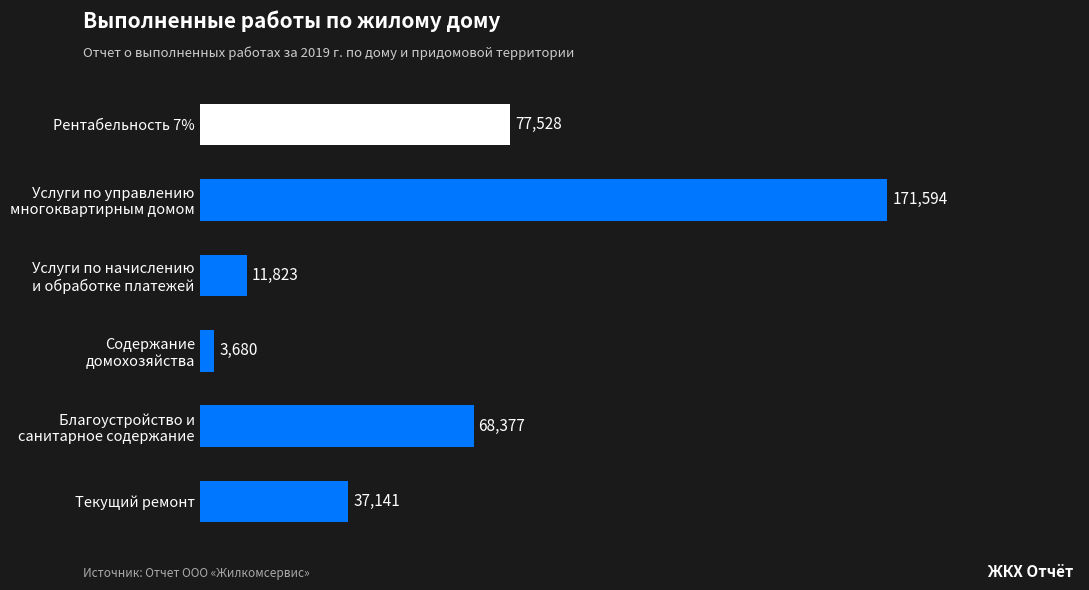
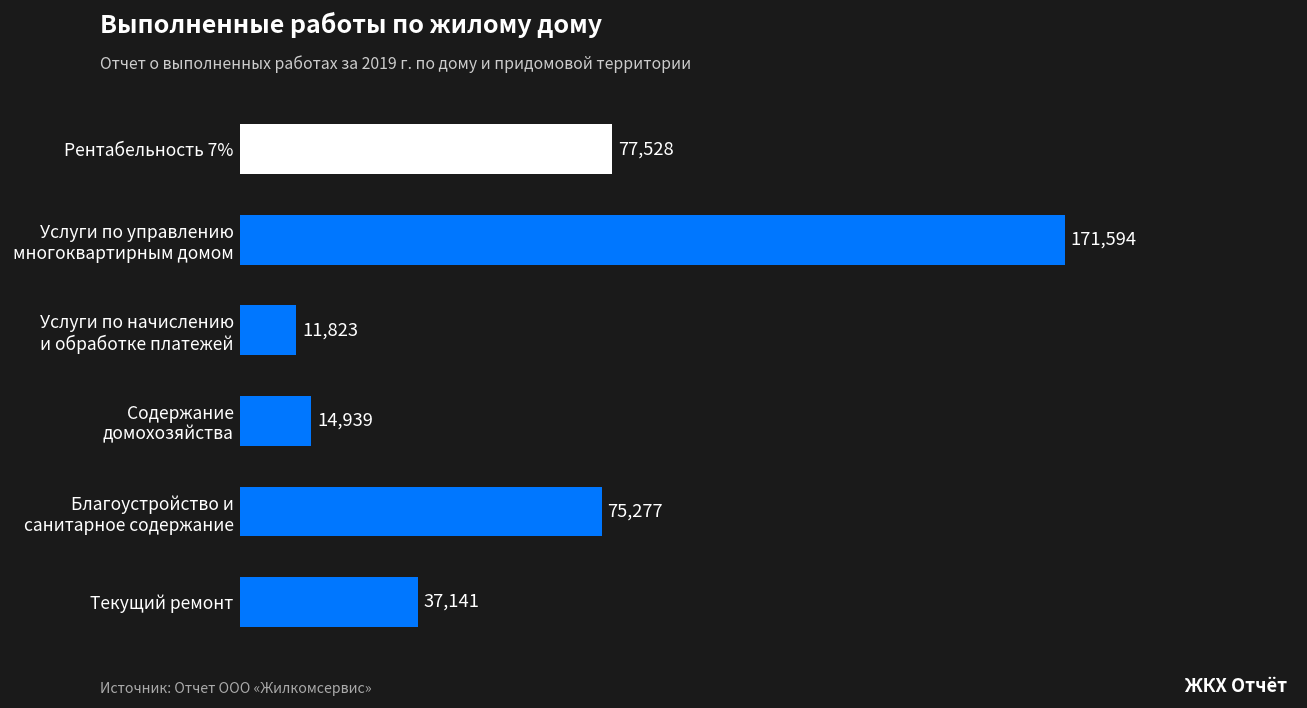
Содержание домохозяйства: 3,680 -> 14,939
Благоустройство и санитарное содержание: 68,377 -> 75,277
